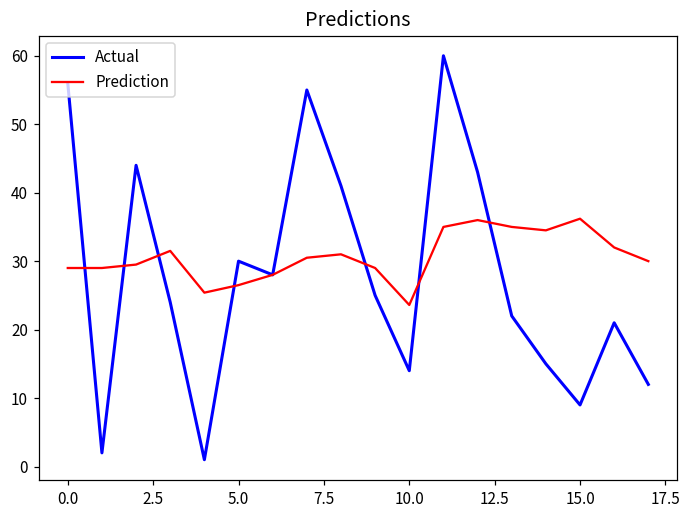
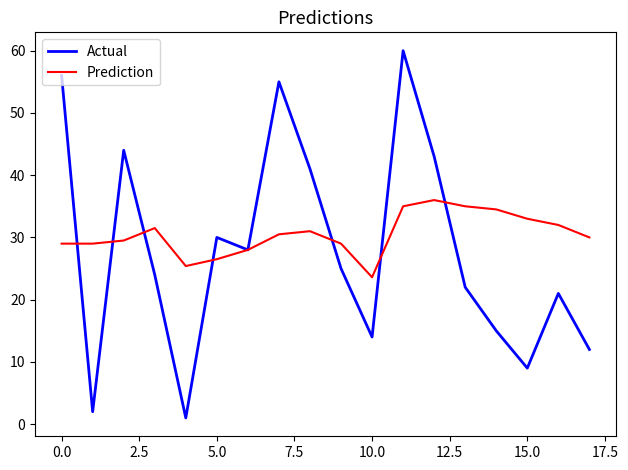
Prediction, 15.0: 36 -> 33
